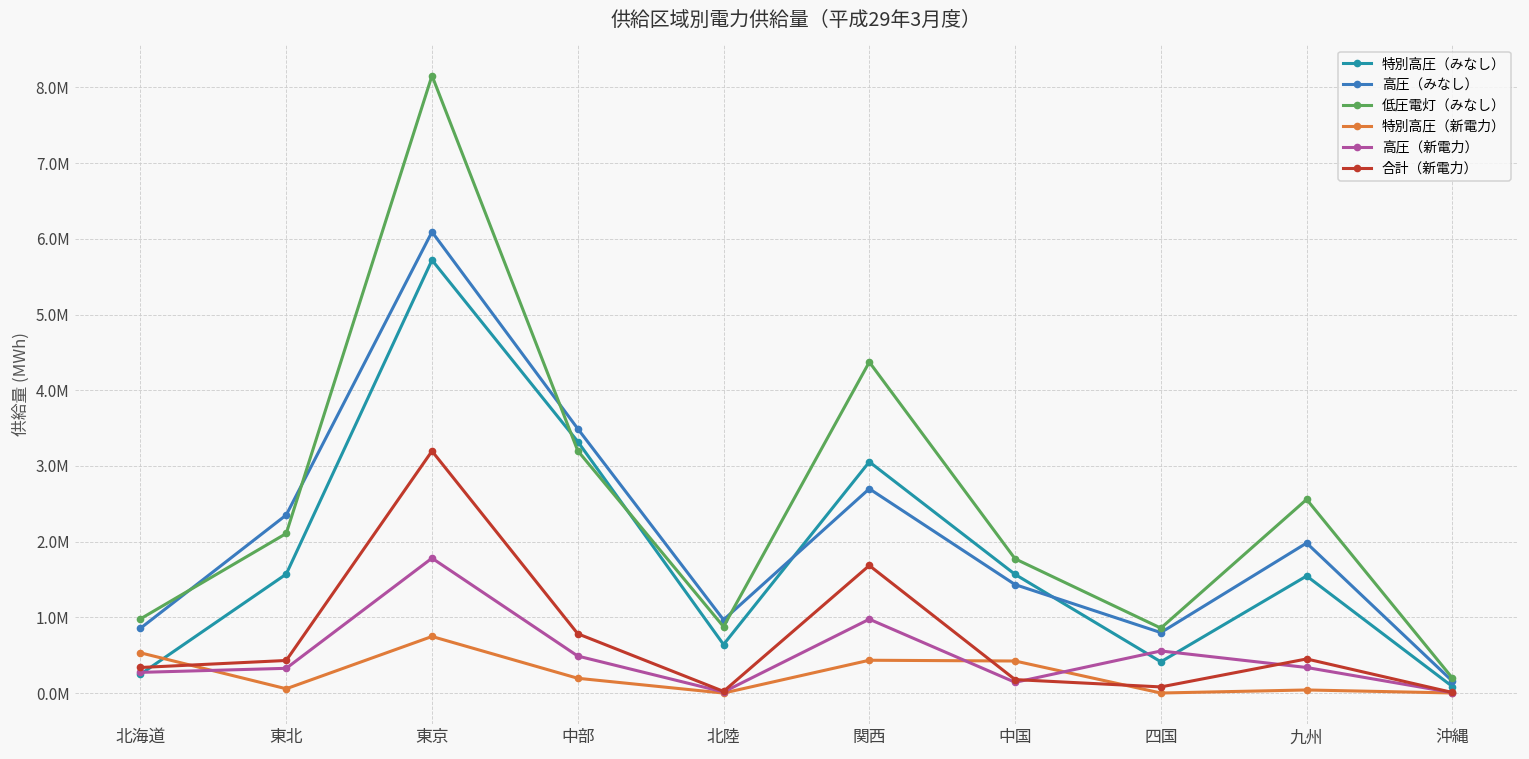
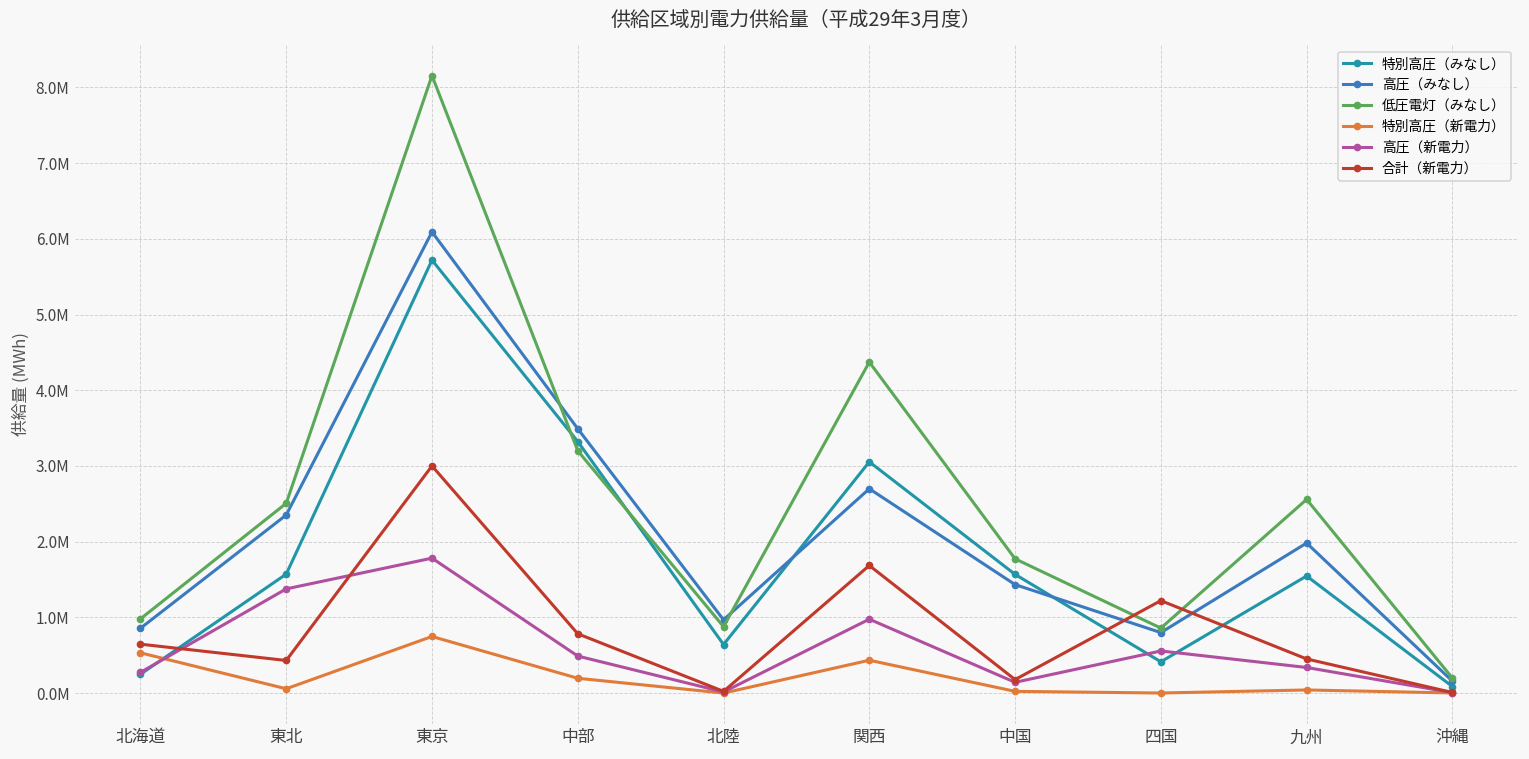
合計（新電力）, 北海道: 300000 -> 600000
低圧電灯（みなし）, 東北: 2100000 -> 2500000
高圧（新電力）, 東北: 300000 -> 1400000
合計（新電力）, 東京: 3200000 -> 3000000
特別高圧（新電力）, 中国: 400000 -> 0
合計（新電力）, 四国: 100000 -> 1200000
